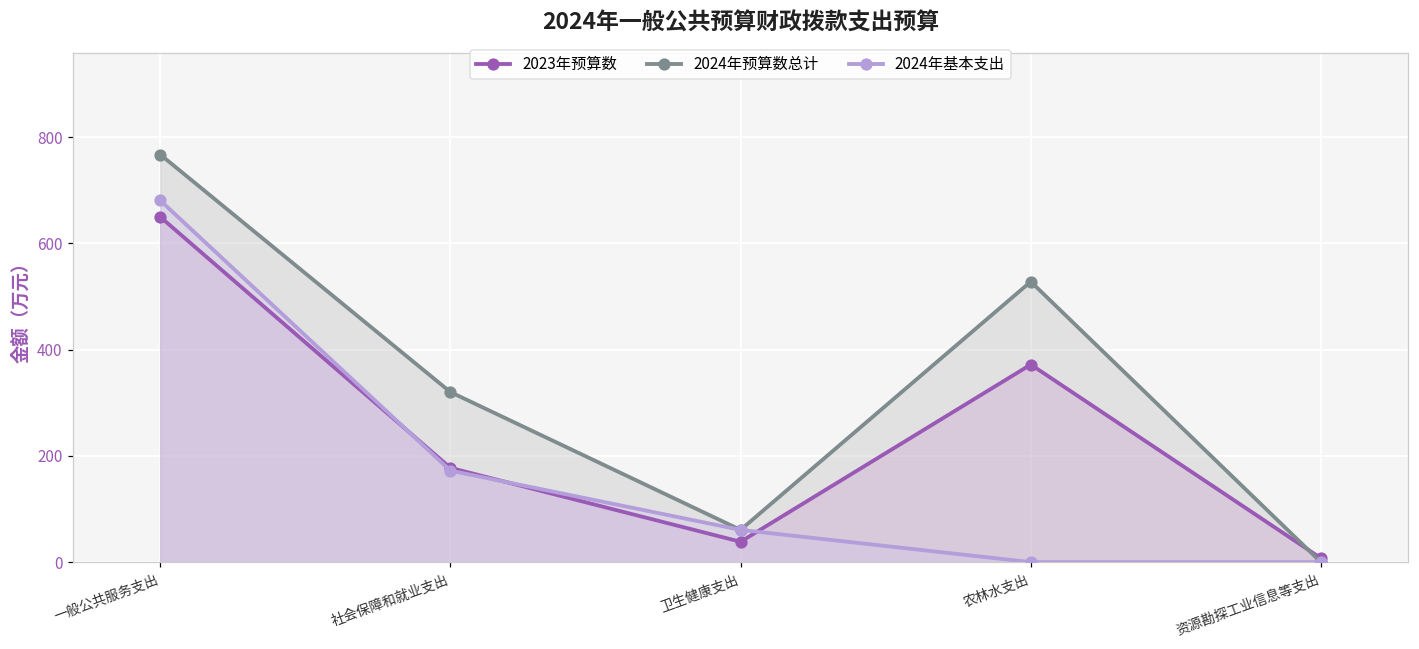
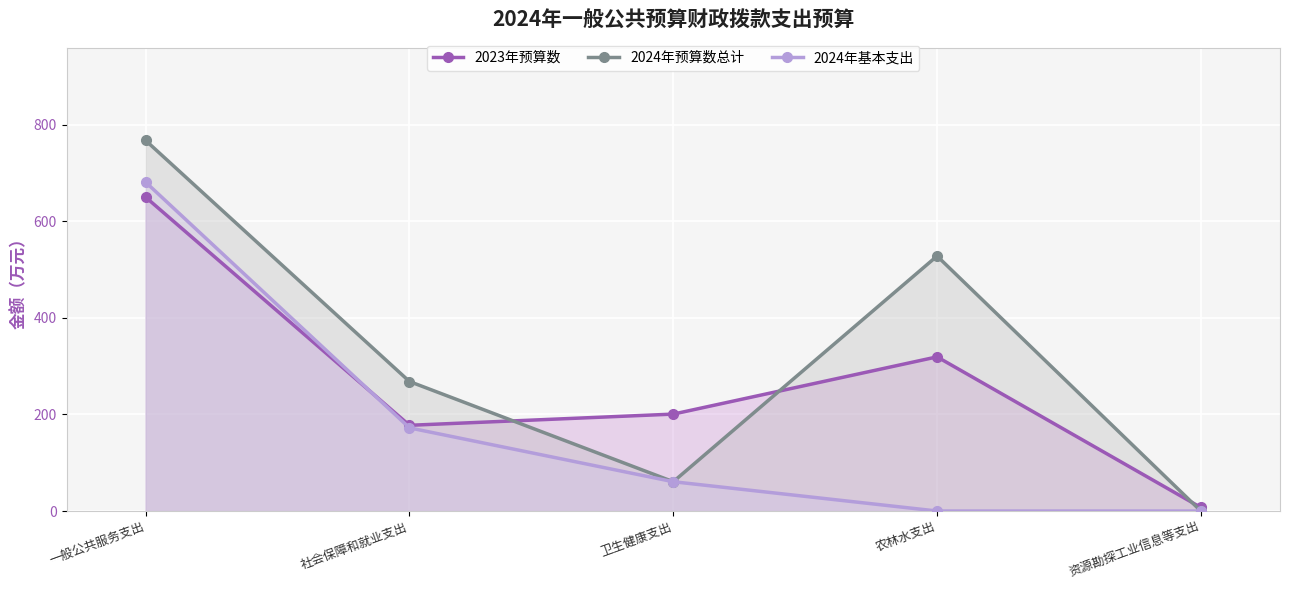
2024年预算数总计, 社会保障和就业支出: 320 -> 270
2023年预算数, 卫生健康支出: 40 -> 200
2023年预算数, 农林水支出: 370 -> 320
